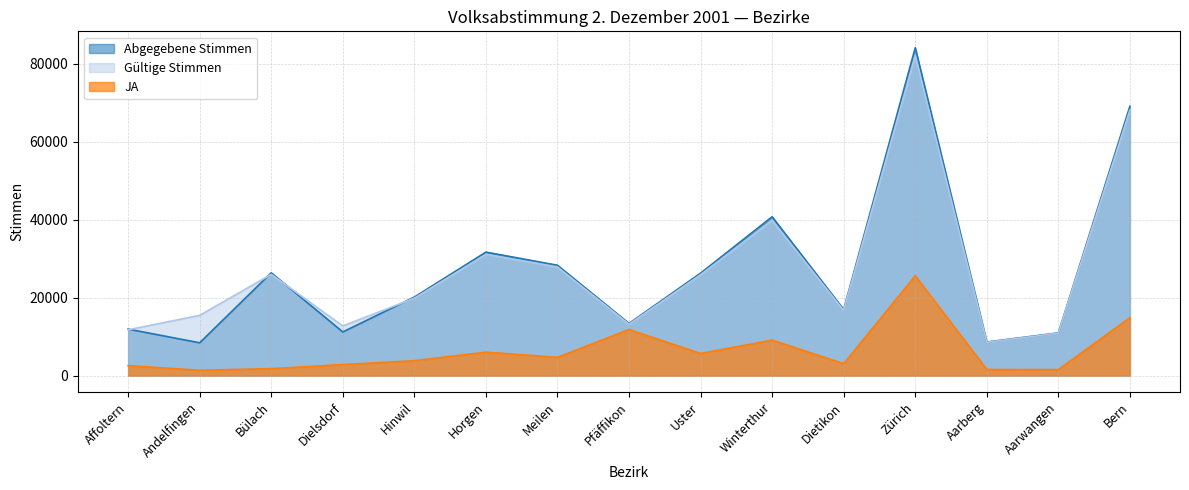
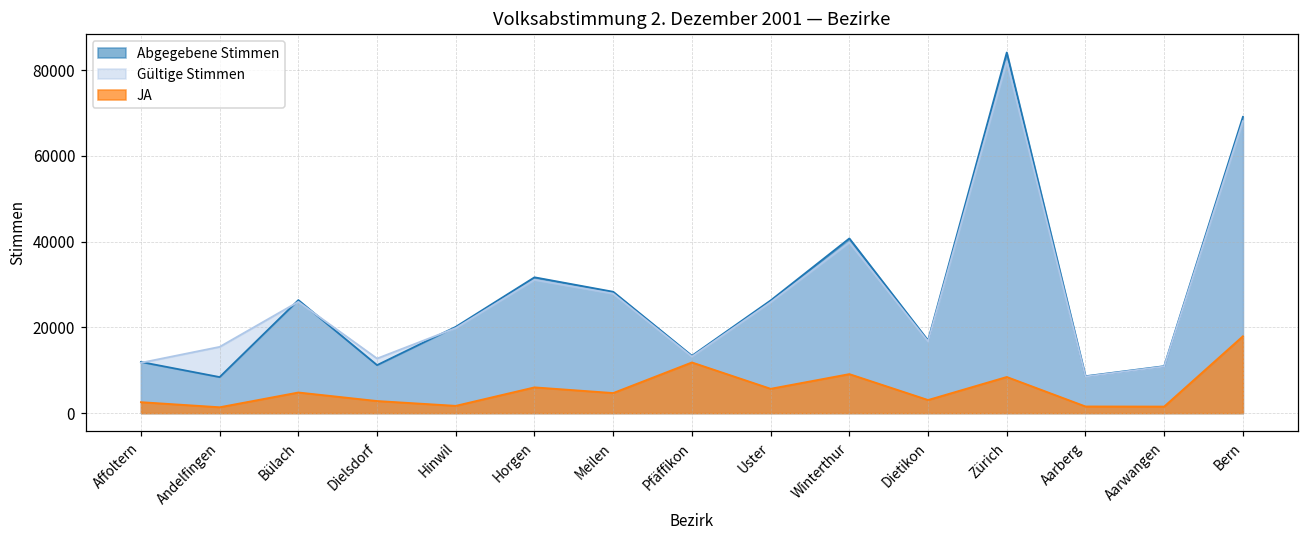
JA, Bülach: 2000 -> 5000
JA, Hinwil: 4000 -> 2000
JA, Zürich: 26000 -> 8000
JA, Bern: 15000 -> 18000
